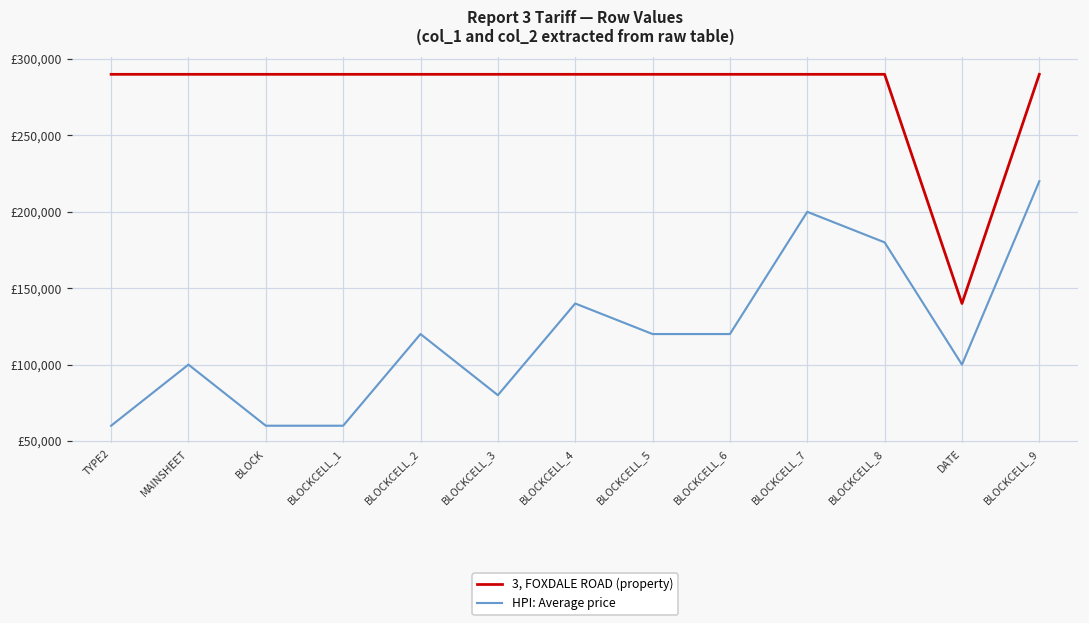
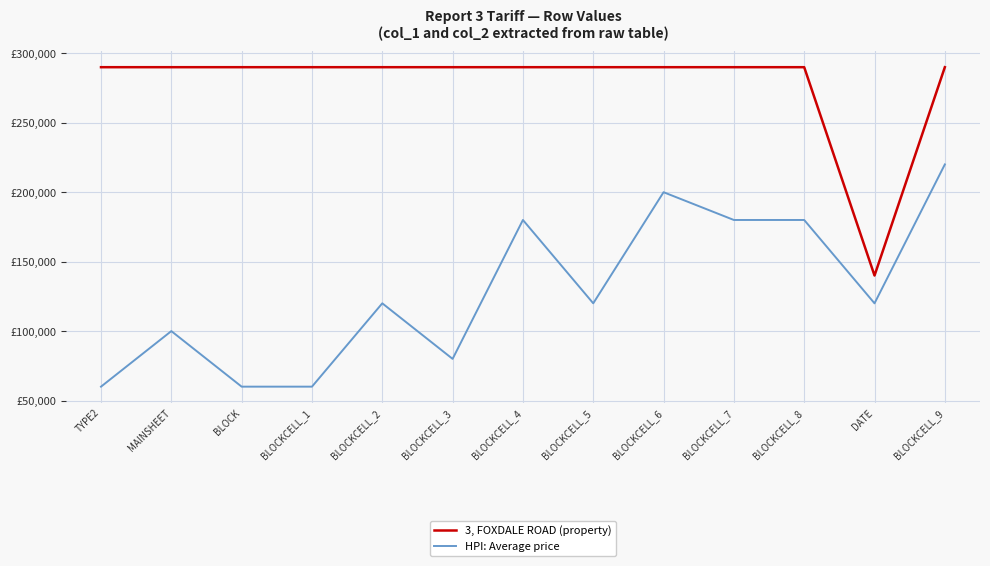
HPI: Average price, BLOCKCELL_4: £140,000 -> £180,000
HPI: Average price, BLOCKCELL_6: £120,000 -> £200,000
HPI: Average price, BLOCKCELL_7: £200,000 -> £180,000
HPI: Average price, DATE: £100,000 -> £120,000
